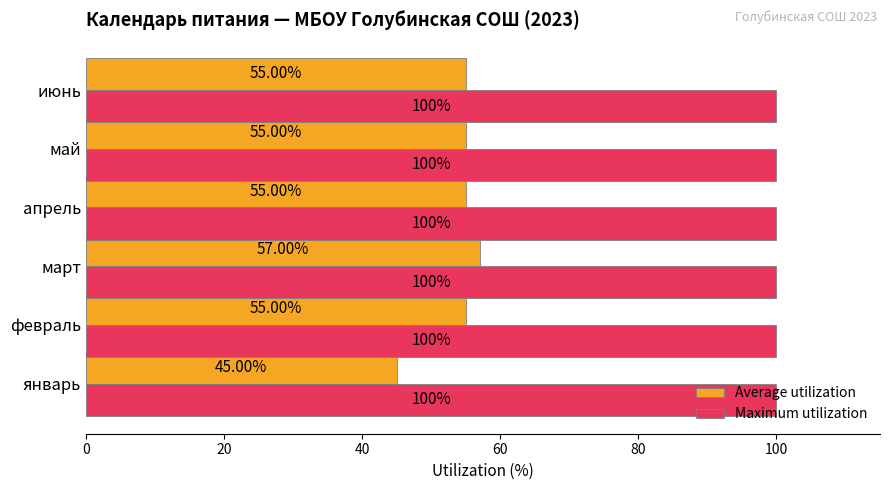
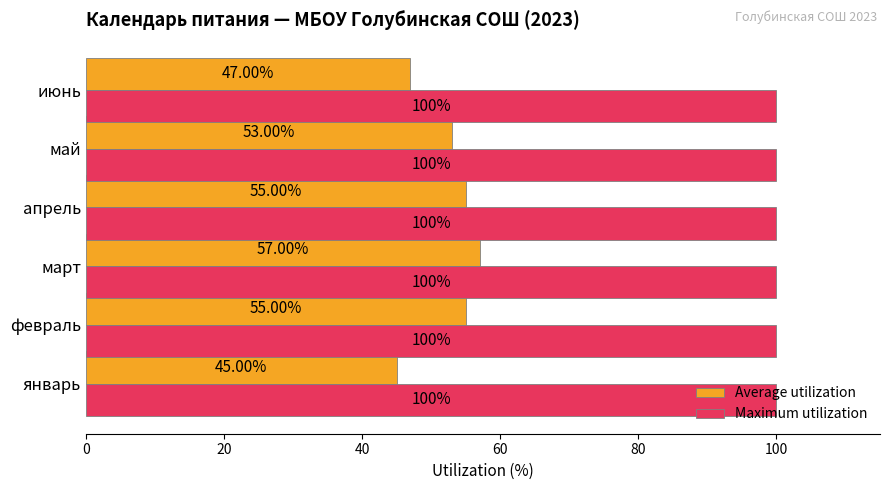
Average utilization, июнь: 55.00% -> 47.00%
Average utilization, май: 55.00% -> 53.00%
